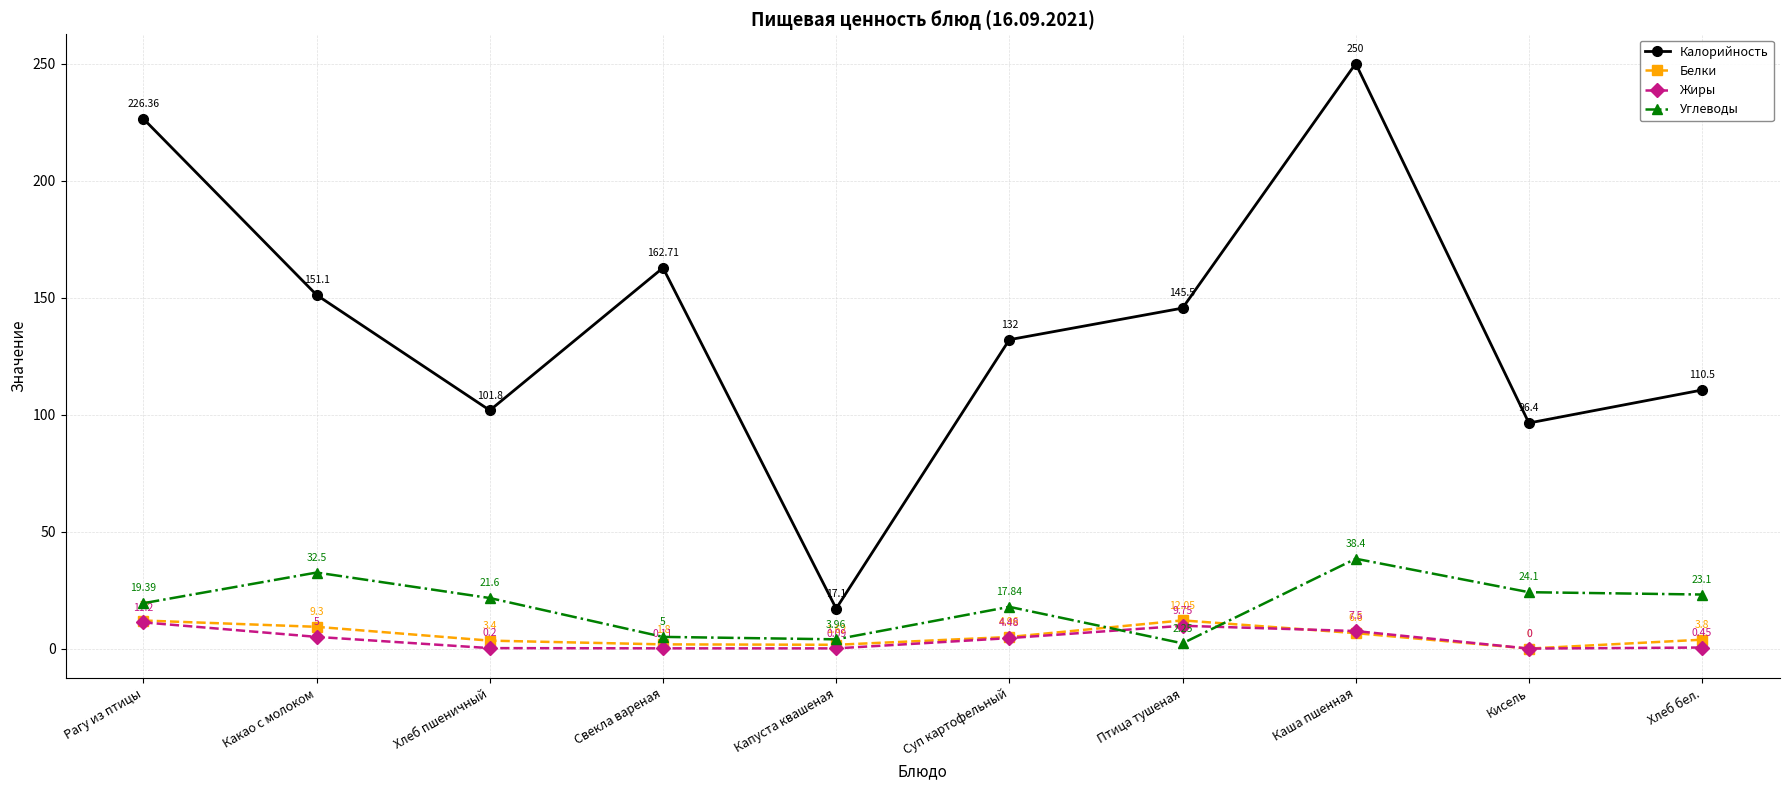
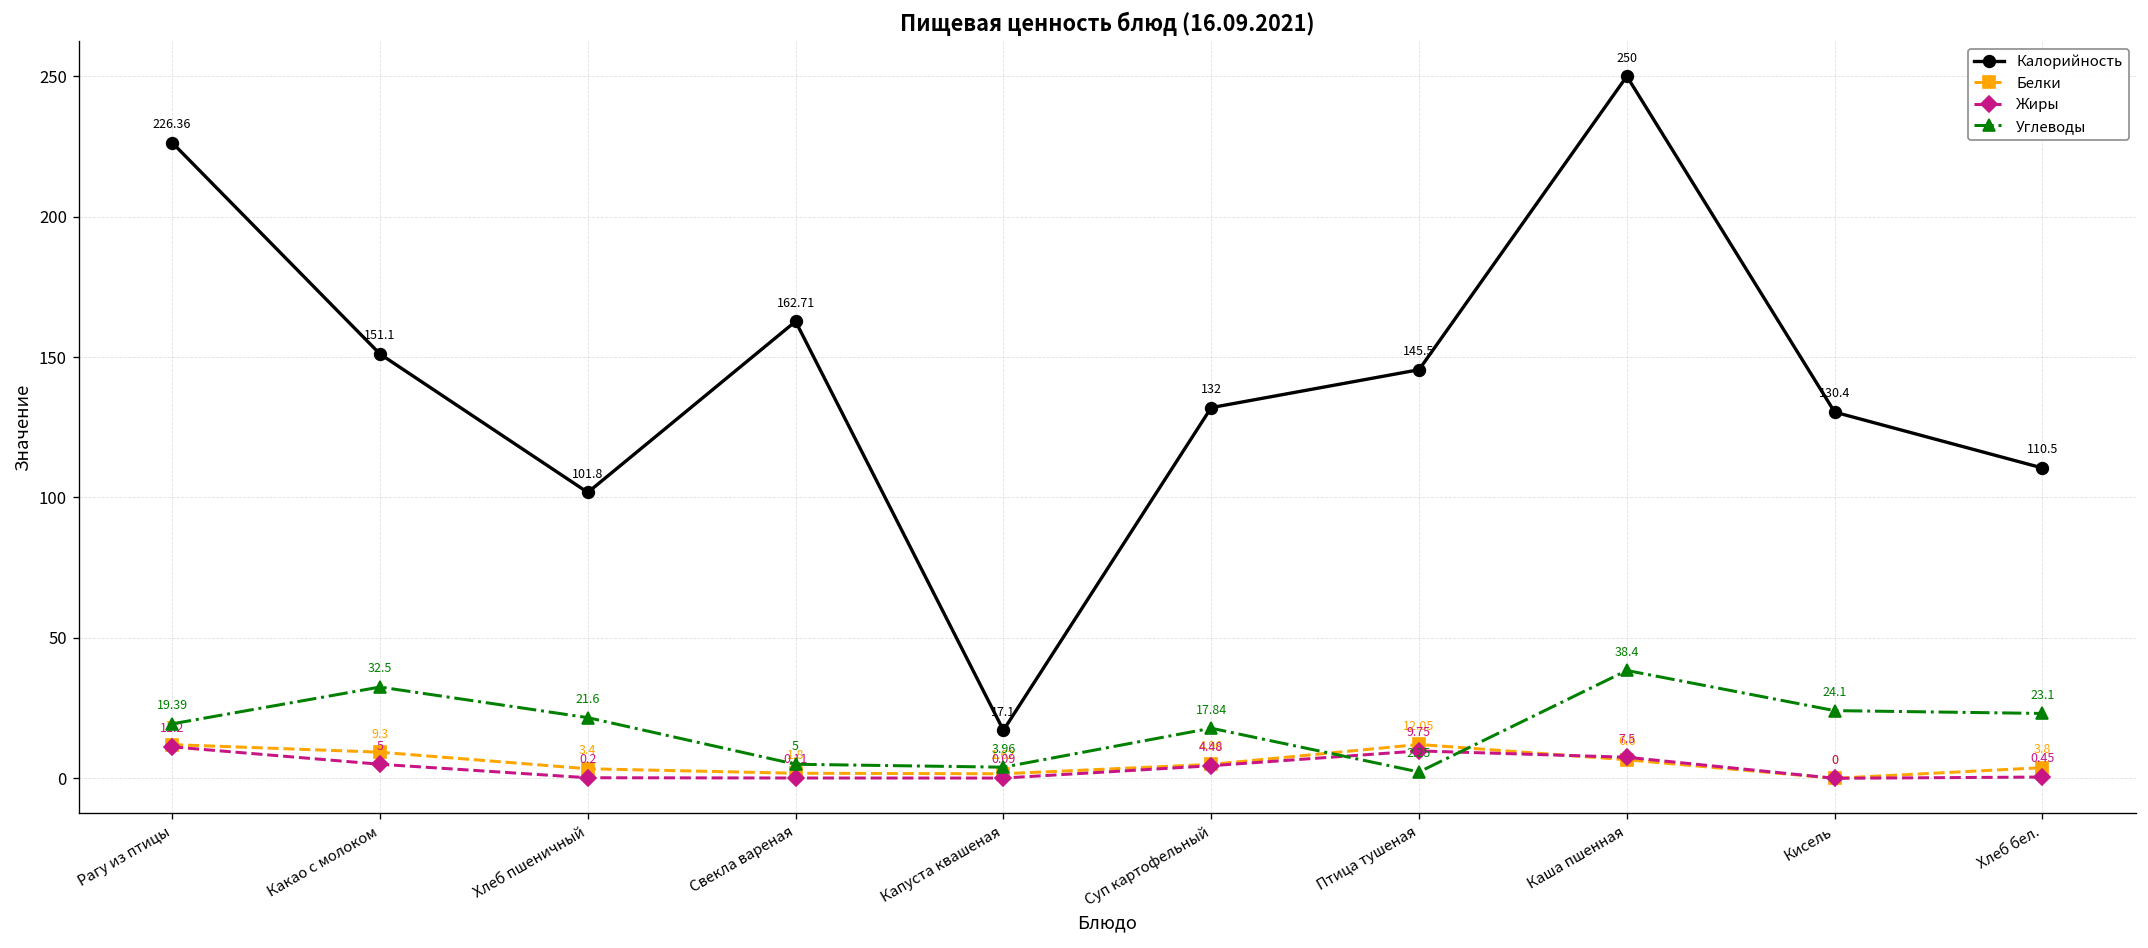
Калорийность, Кисель: 96.4 -> 130.4
